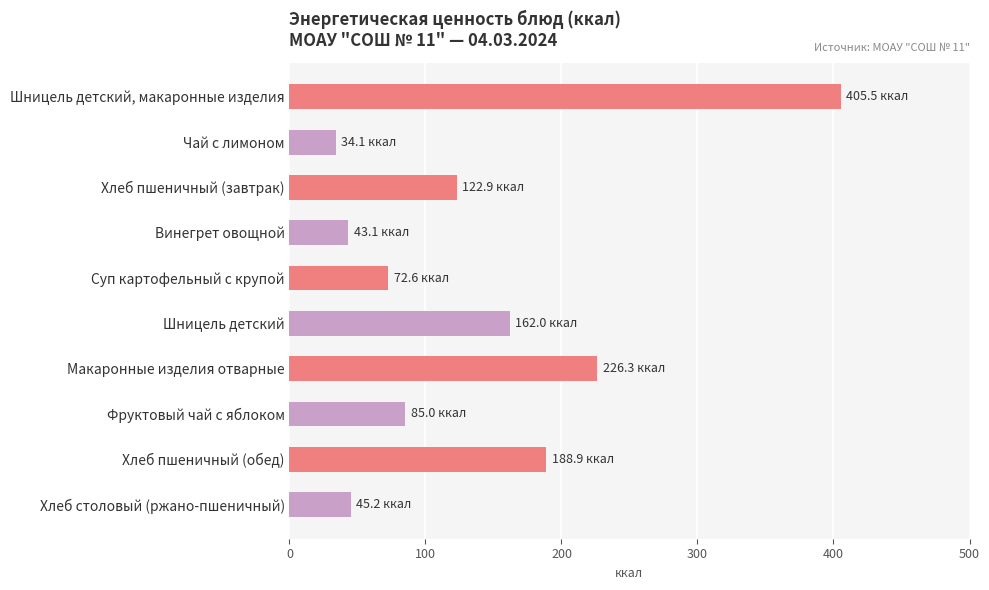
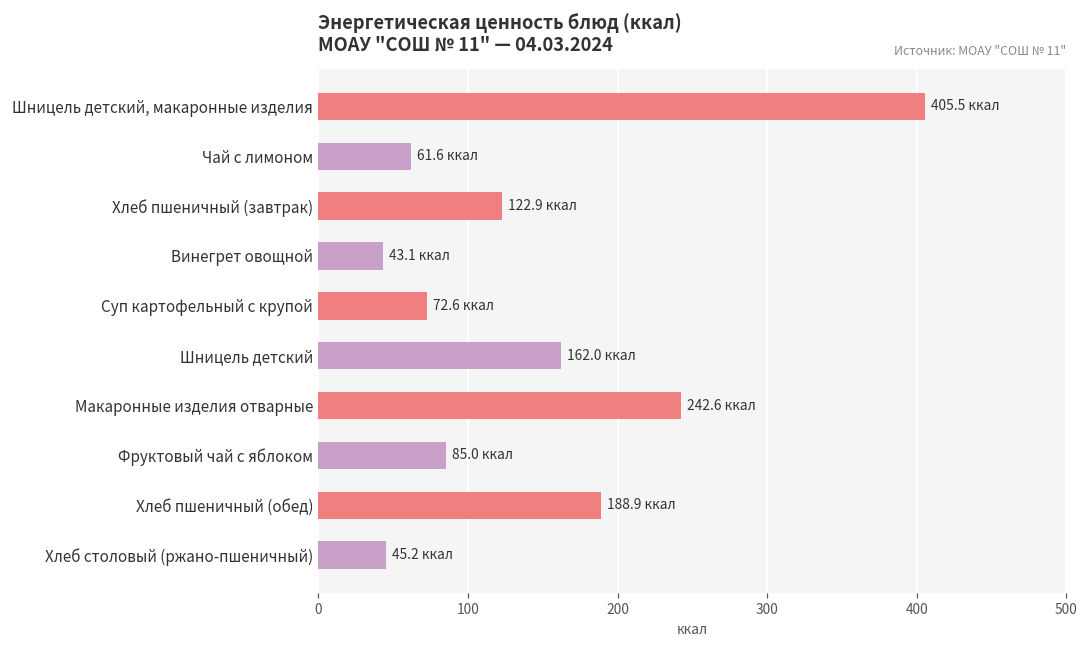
Чай с лимоном: 34.1 -> 61.6
Макаронные изделия отварные: 226.3 -> 242.6
